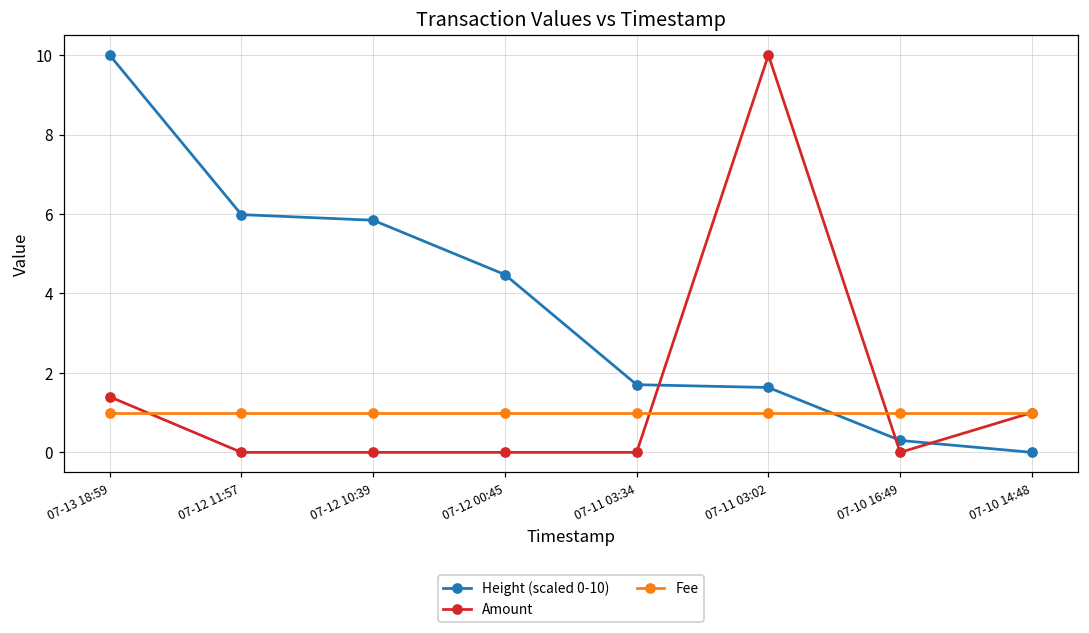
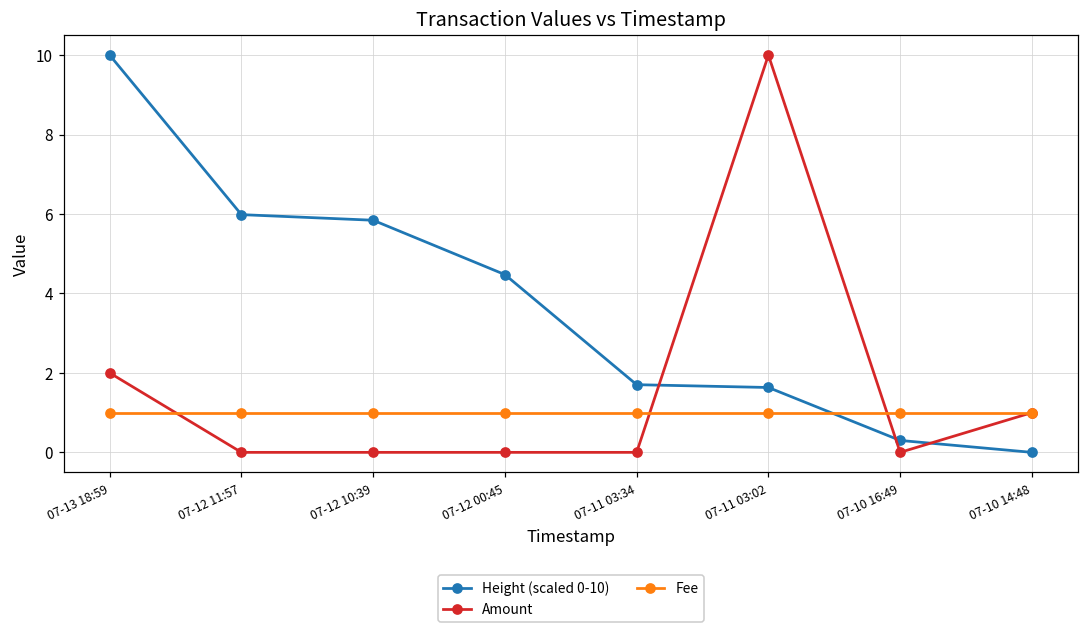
Amount, 07-13 18:59: 1.4 -> 2.0
